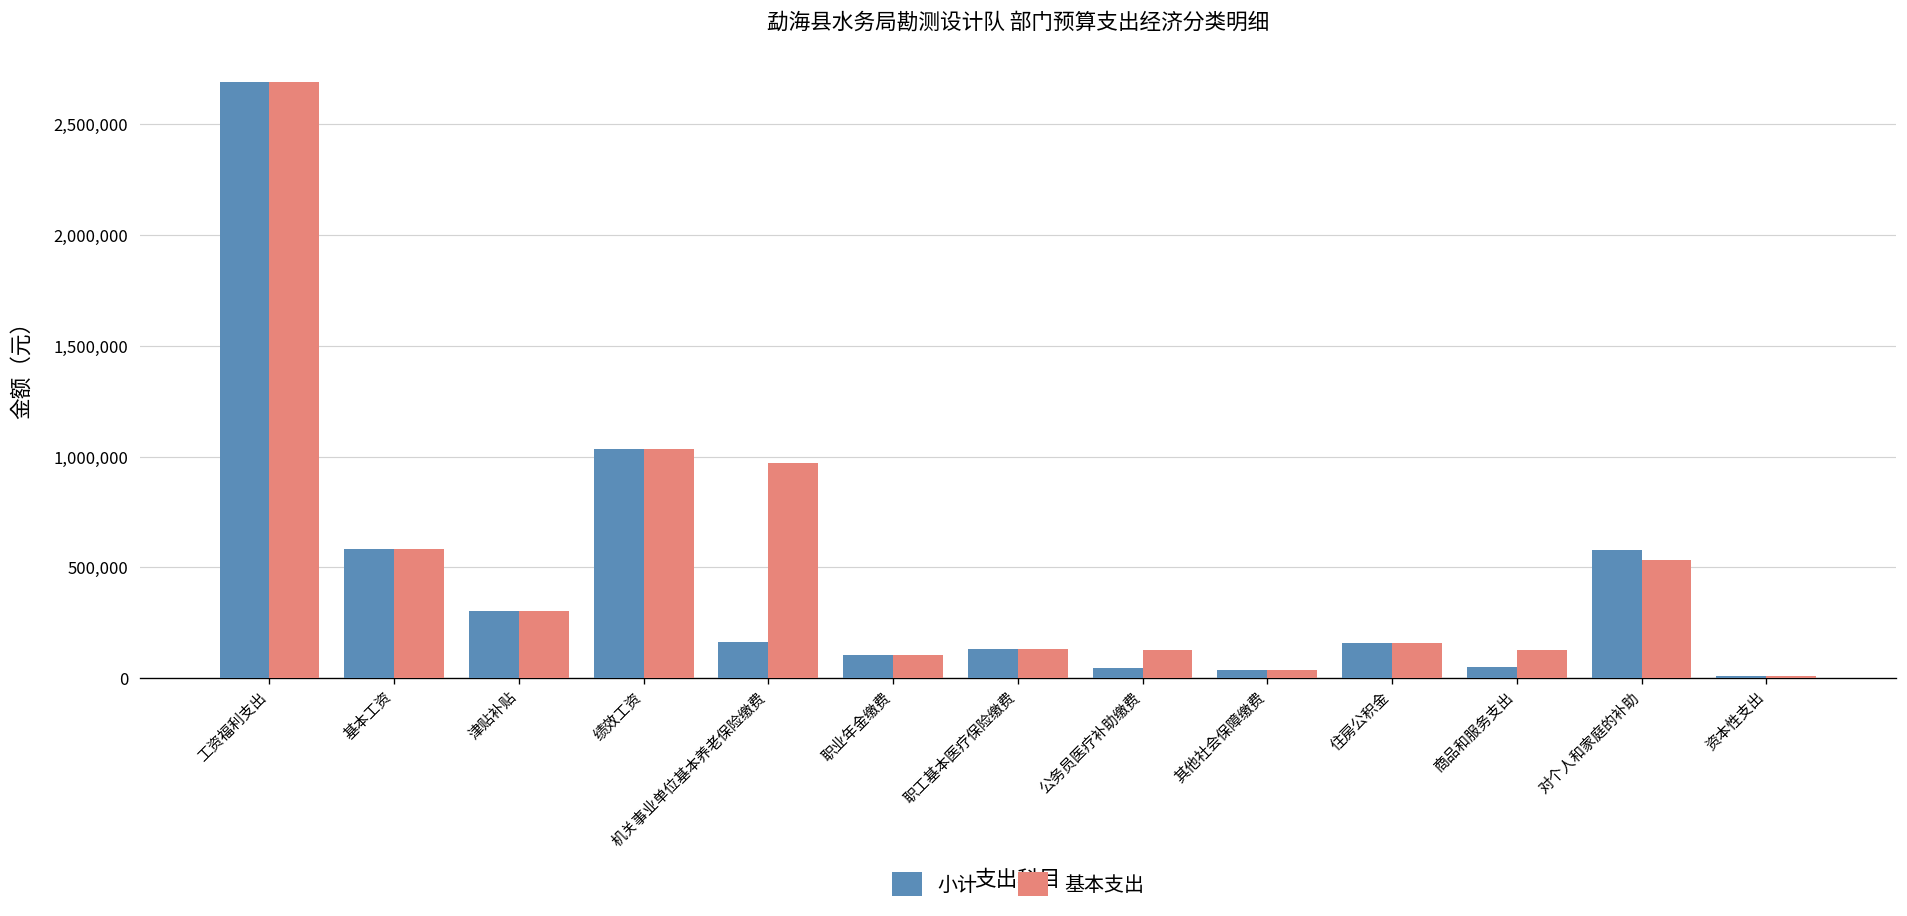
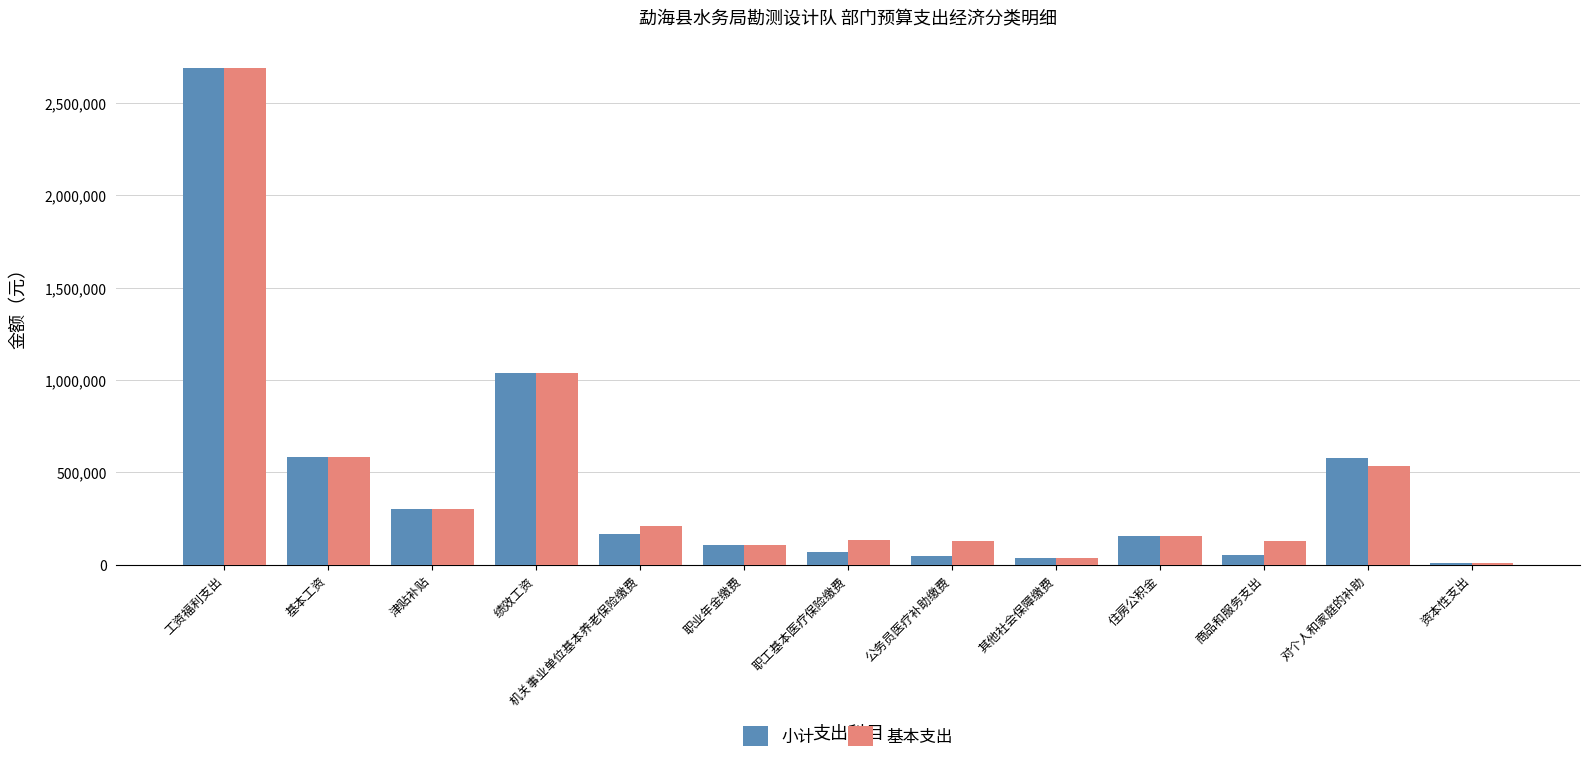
基本支出, 机关事业单位基本养老保险缴费: 970,000 -> 210,000
小计, 职工基本医疗保险缴费: 130,000 -> 70,000
